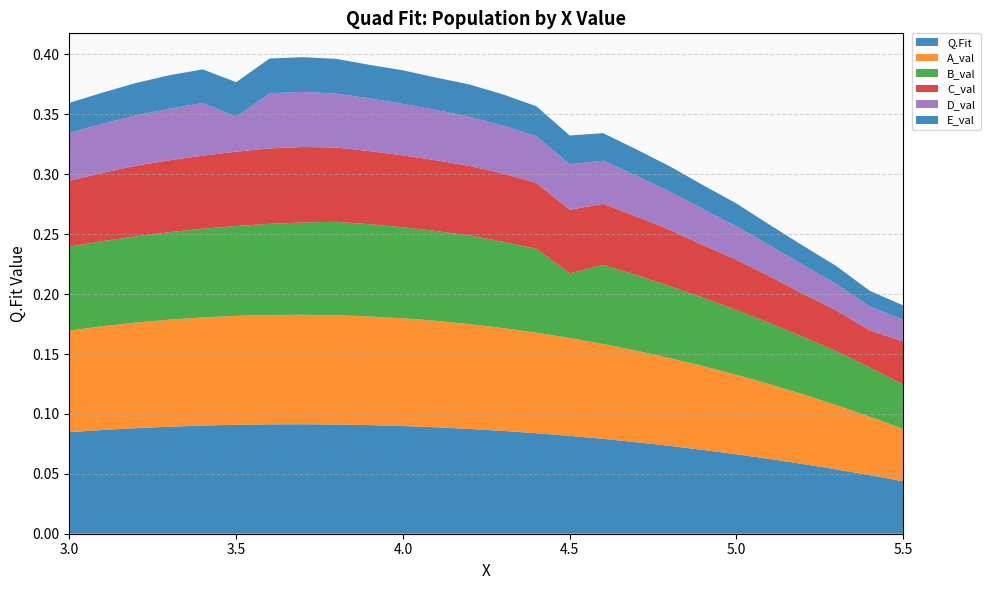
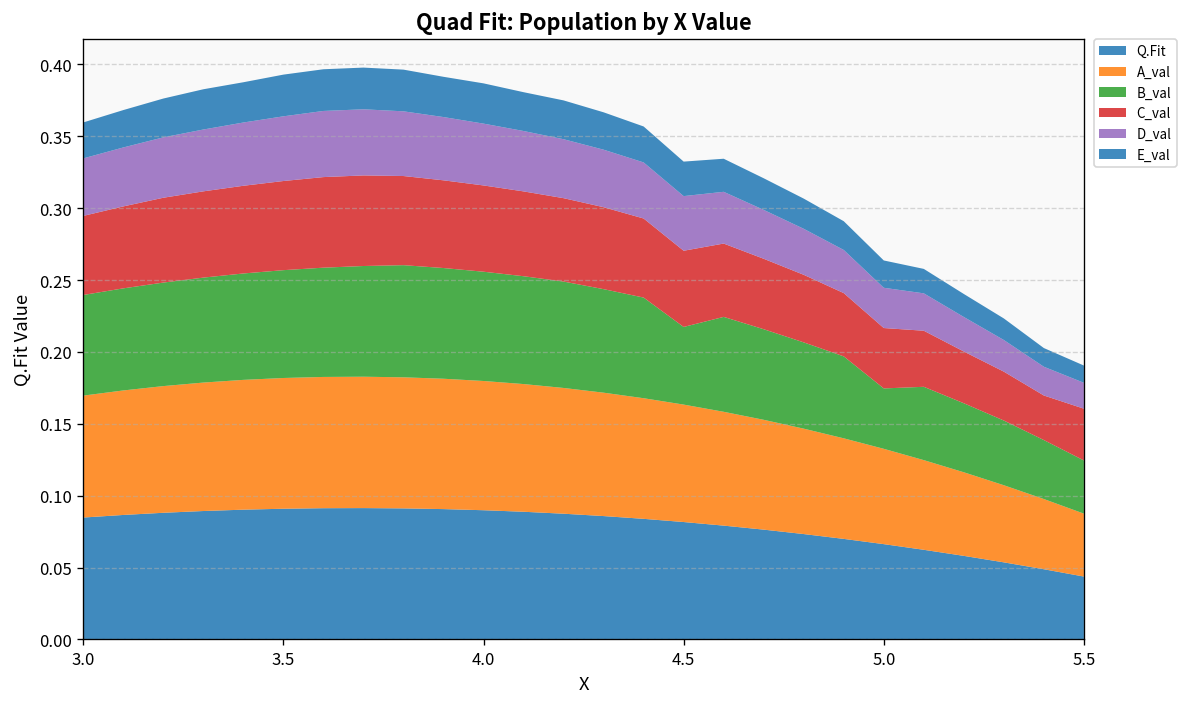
D_val, 3.5: 0.029 -> 0.045
B_val, 5.0: 0.054 -> 0.042
